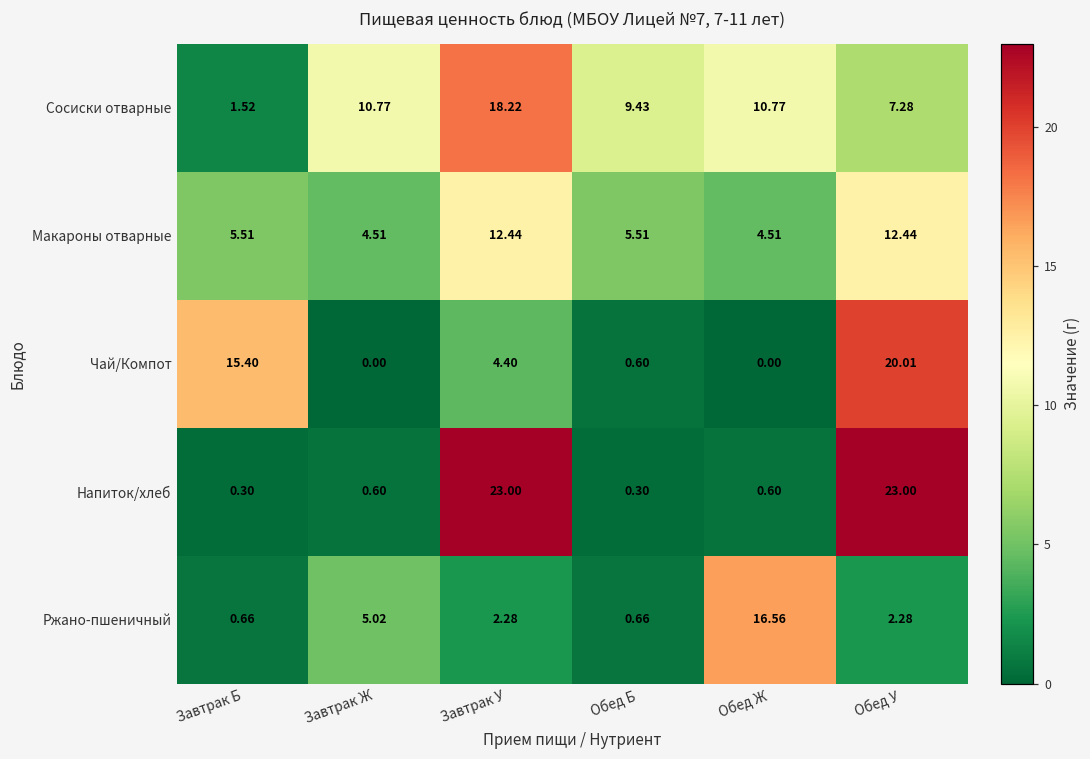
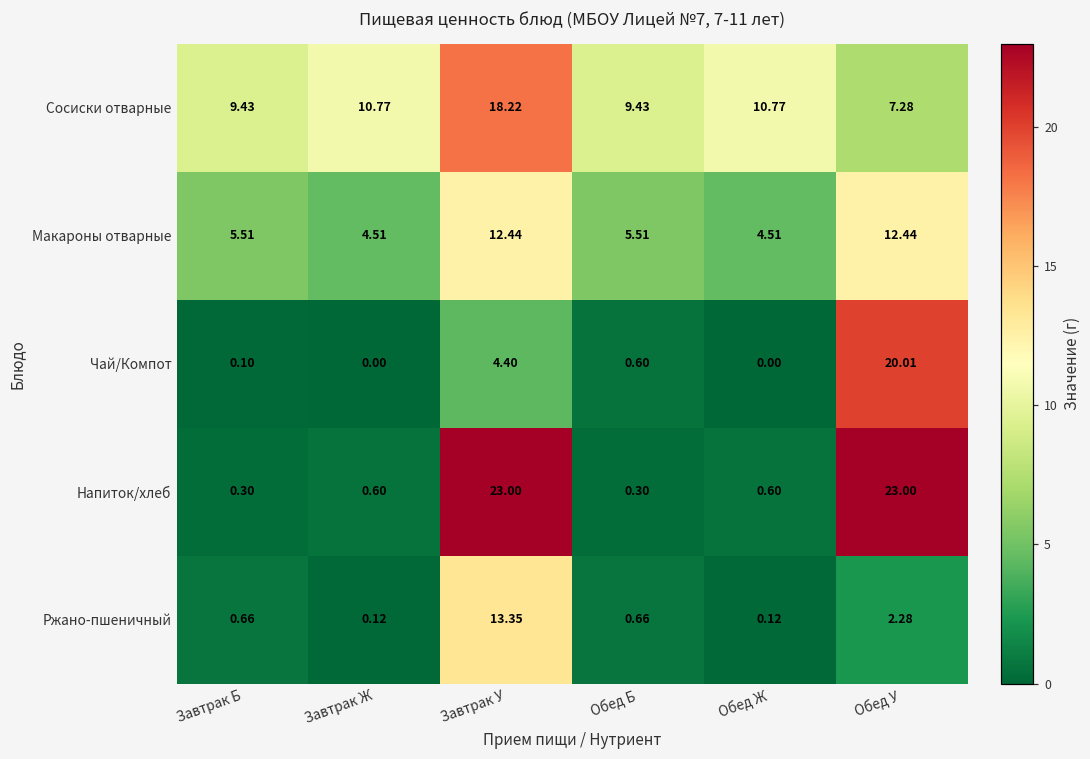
Сосиски отварные, Завтрак Б: 1.52 -> 9.43
Чай/Компот, Завтрак Б: 15.40 -> 0.10
Ржано-пшеничный, Завтрак Ж: 5.02 -> 0.12
Ржано-пшеничный, Завтрак У: 2.28 -> 13.35
Ржано-пшеничный, Обед Ж: 16.56 -> 0.12
